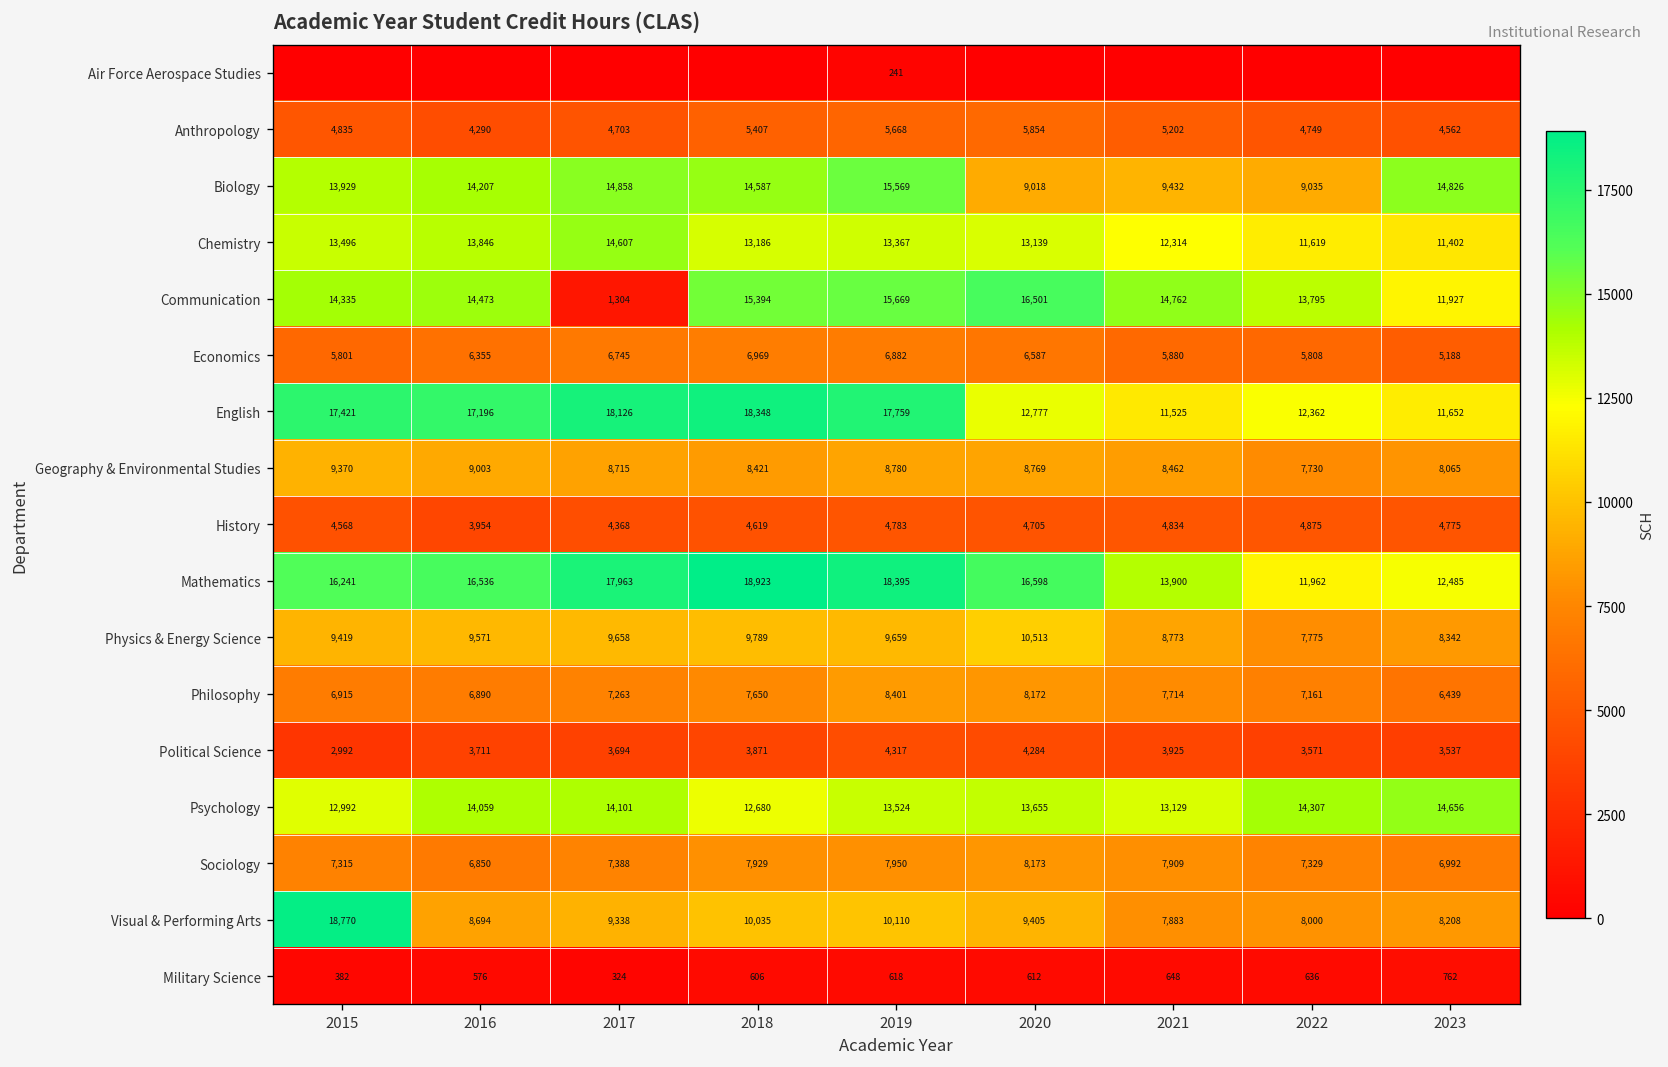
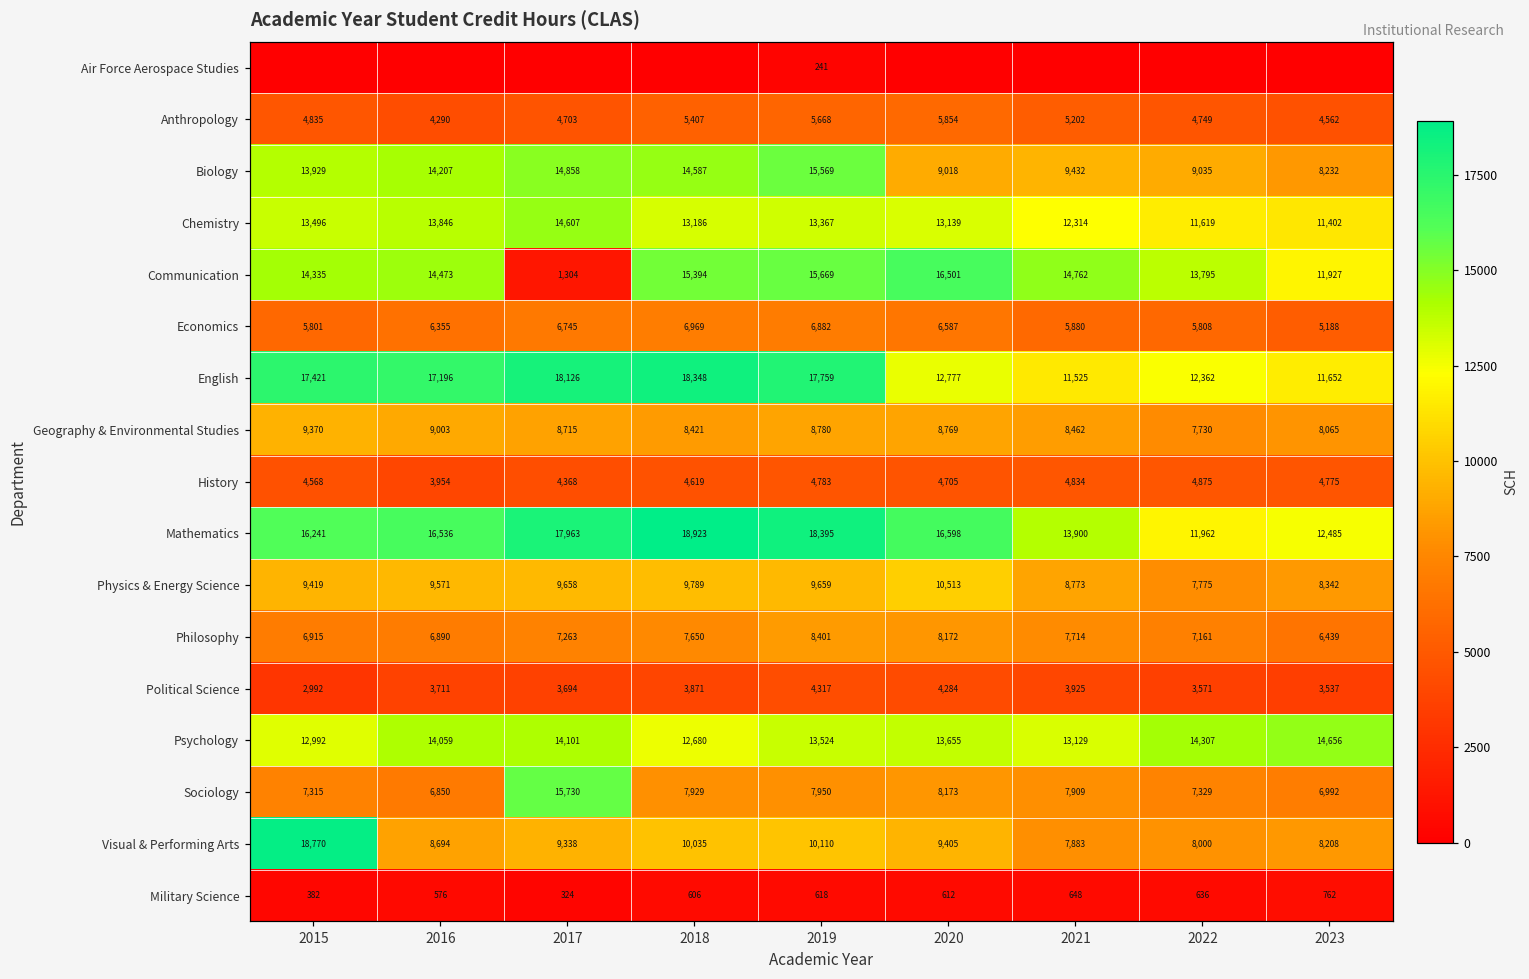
Biology, 2023: 14,826 -> 8,232
Sociology, 2017: 7,388 -> 15,730
